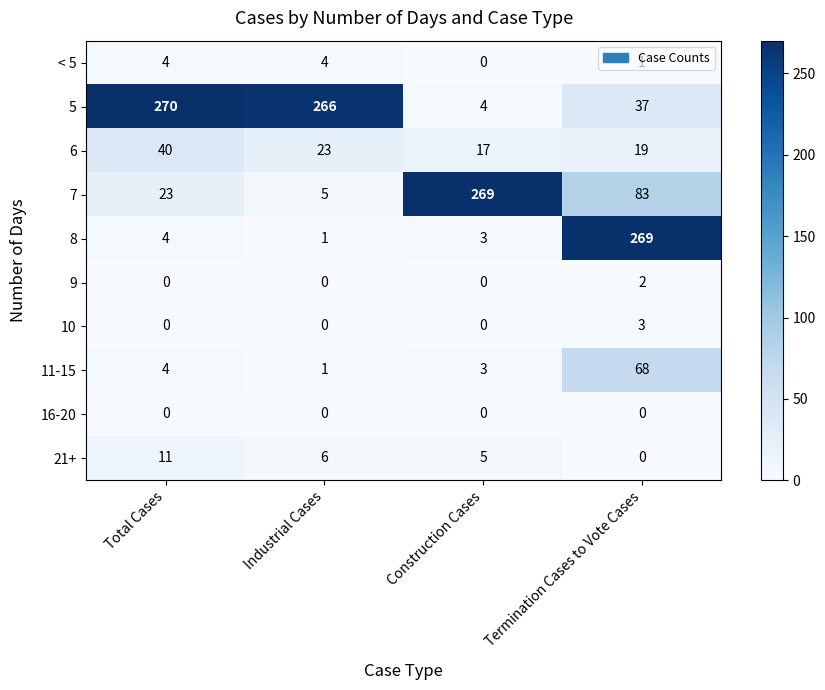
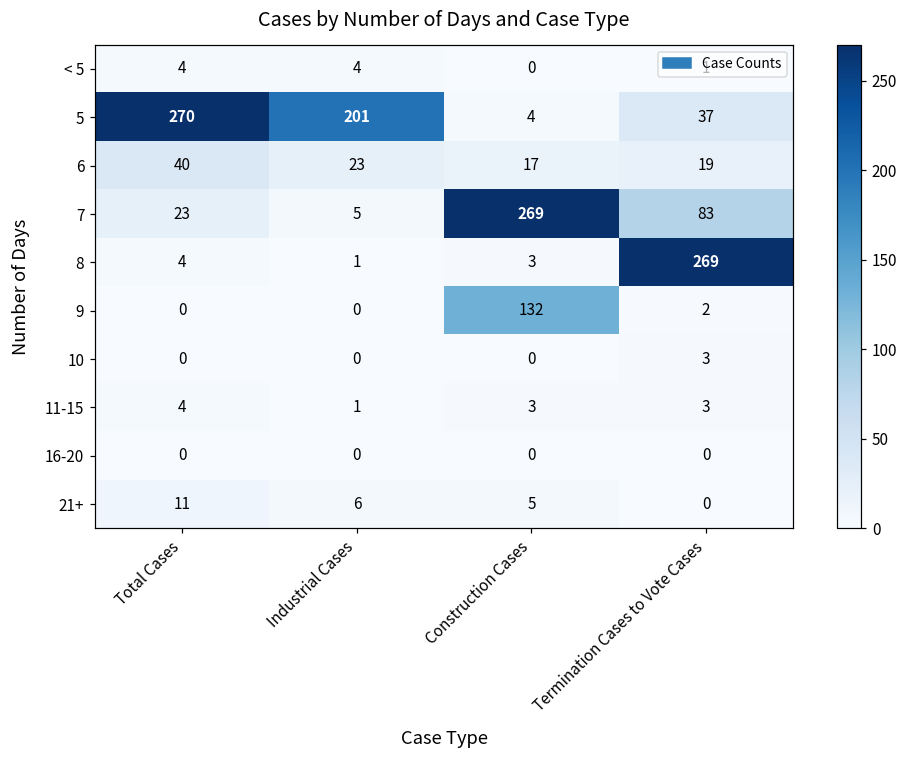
5, Industrial Cases: 266 -> 201
9, Construction Cases: 0 -> 132
11-15, Termination Cases to Vote Cases: 68 -> 3
